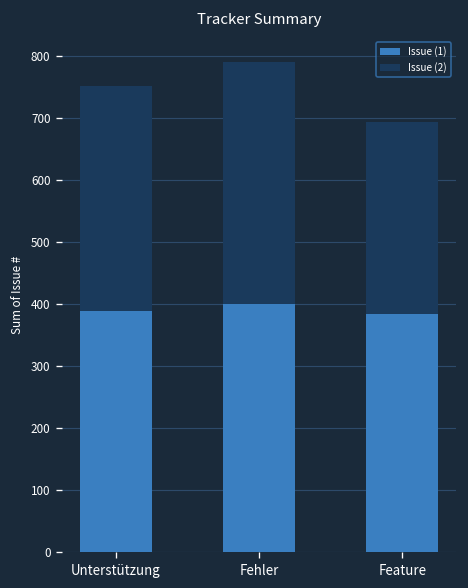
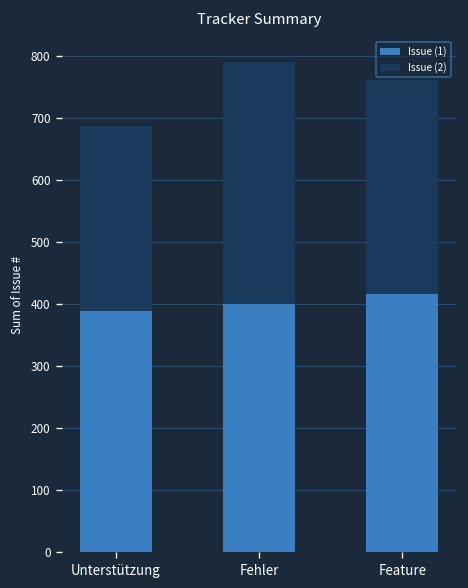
Issue (2), Unterstützung: 360 -> 300
Issue (1), Feature: 380 -> 420
Issue (2), Feature: 310 -> 340
